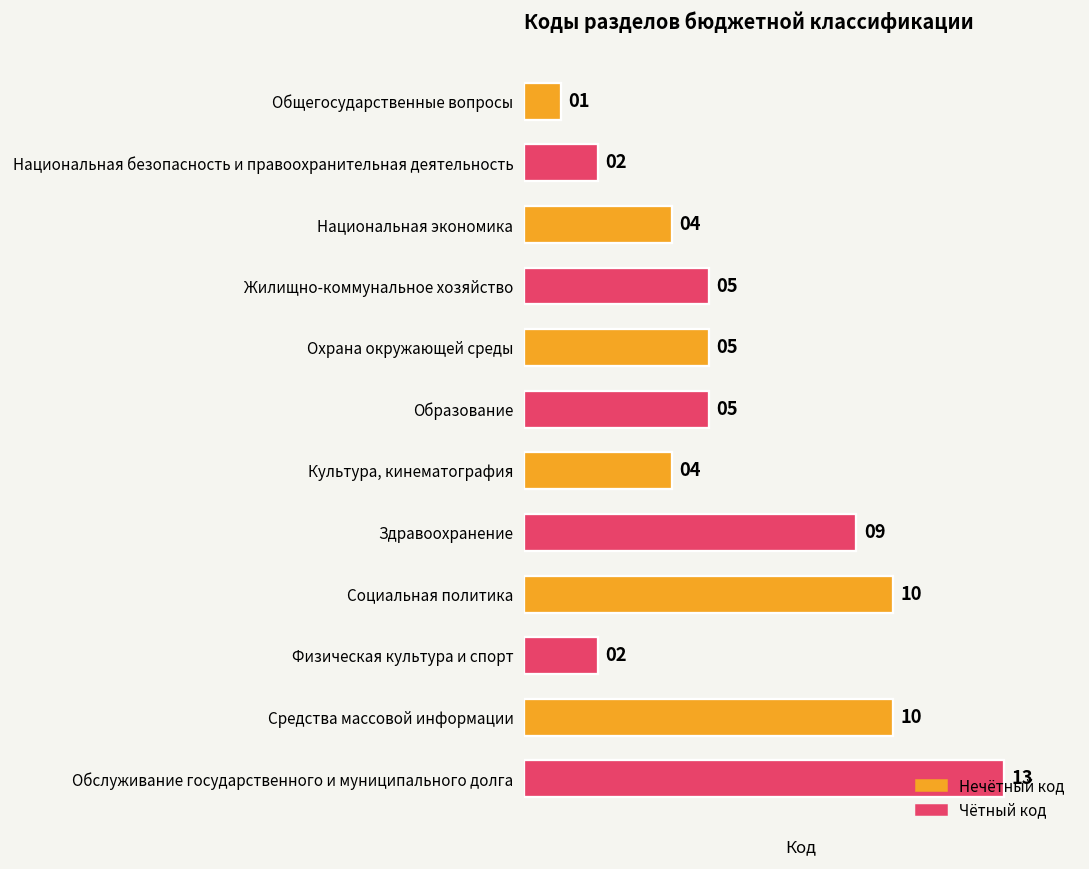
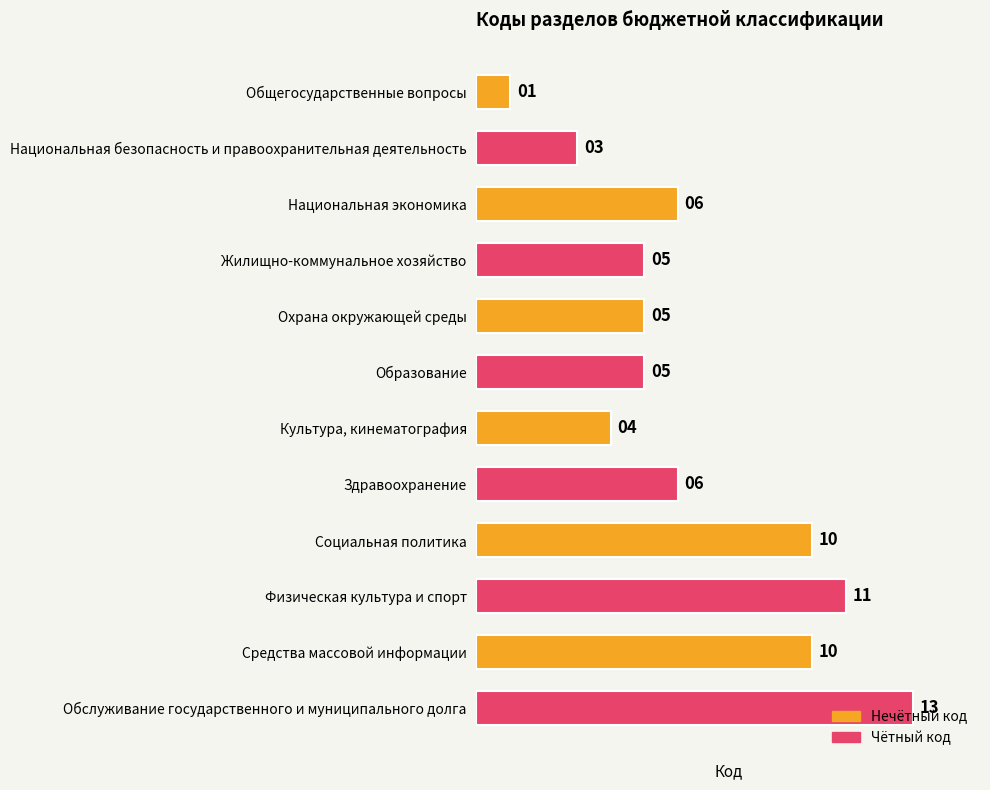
Национальная безопасность и правоохранительная деятельность: 02 -> 03
Национальная экономика: 04 -> 06
Здравоохранение: 09 -> 06
Физическая культура и спорт: 02 -> 11
